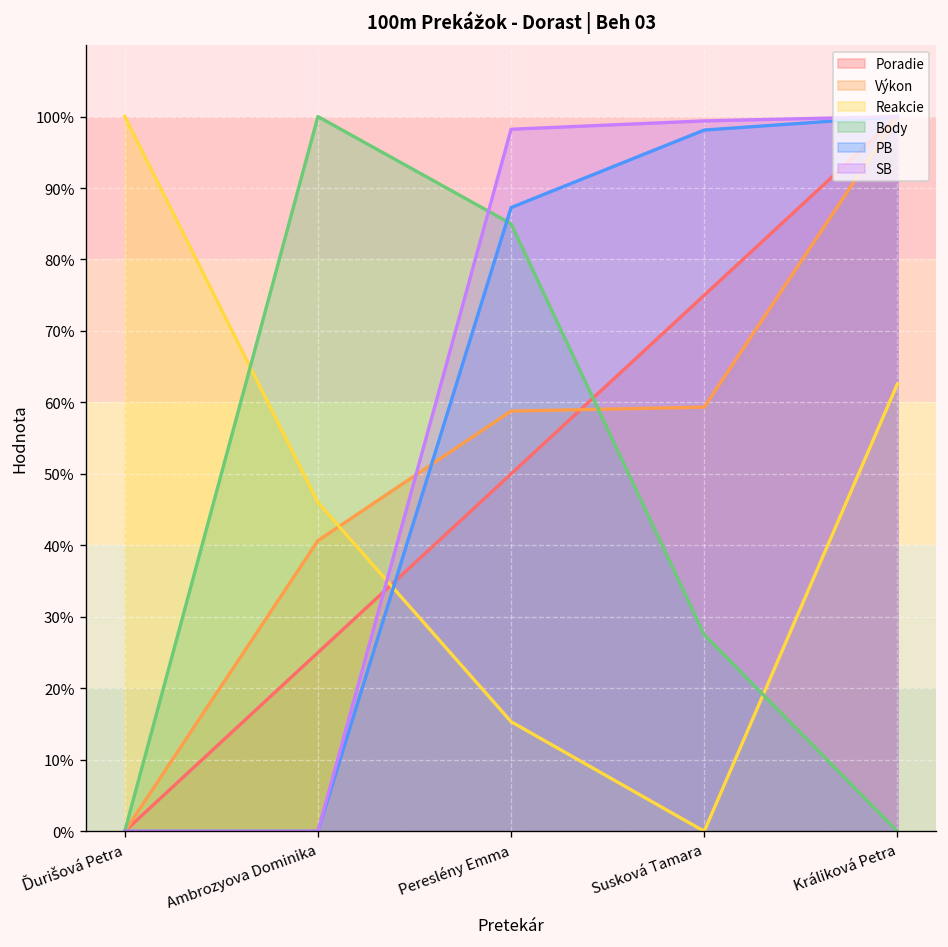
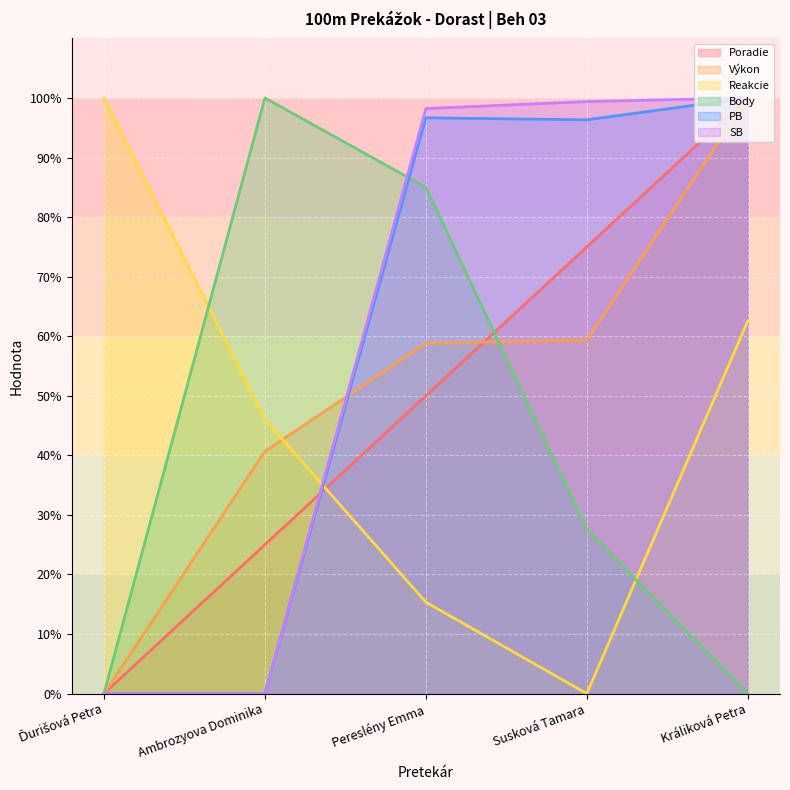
PB, Pereslény Emma: 87% -> 97%
PB, Susková Tamara: 98% -> 96%
